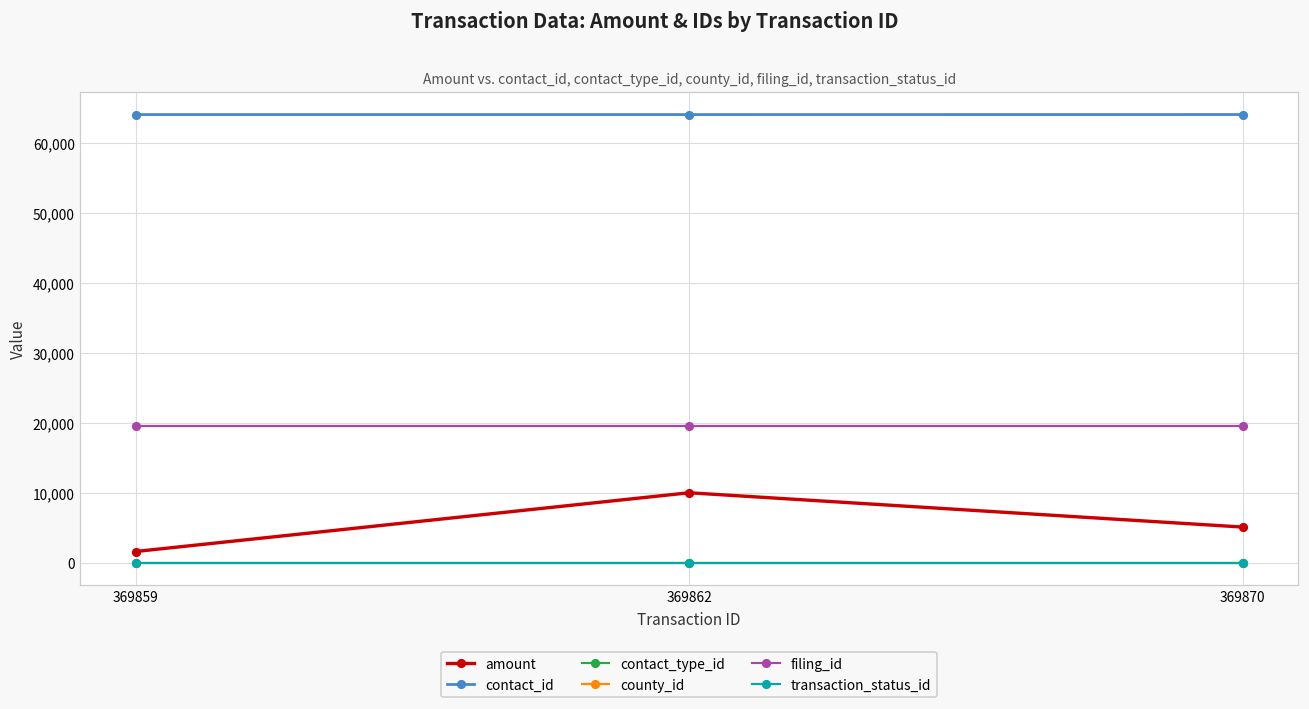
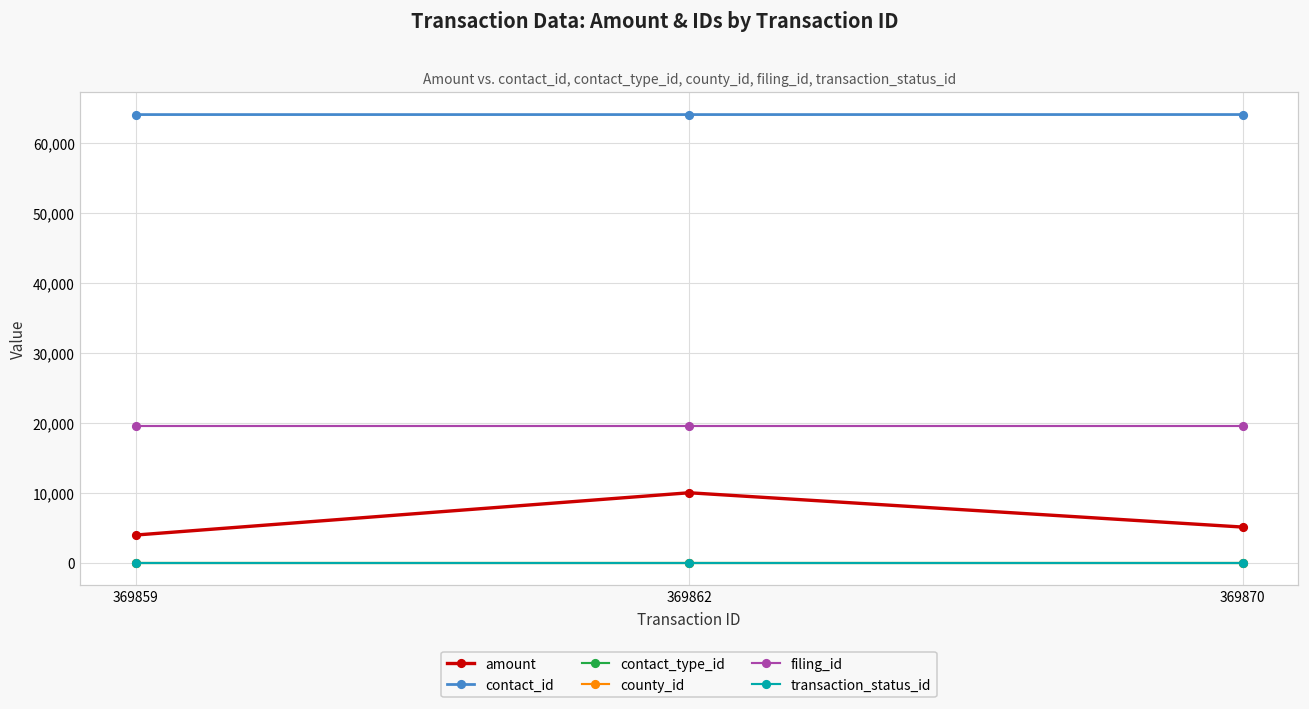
amount, 369859: 2,000 -> 4,000
